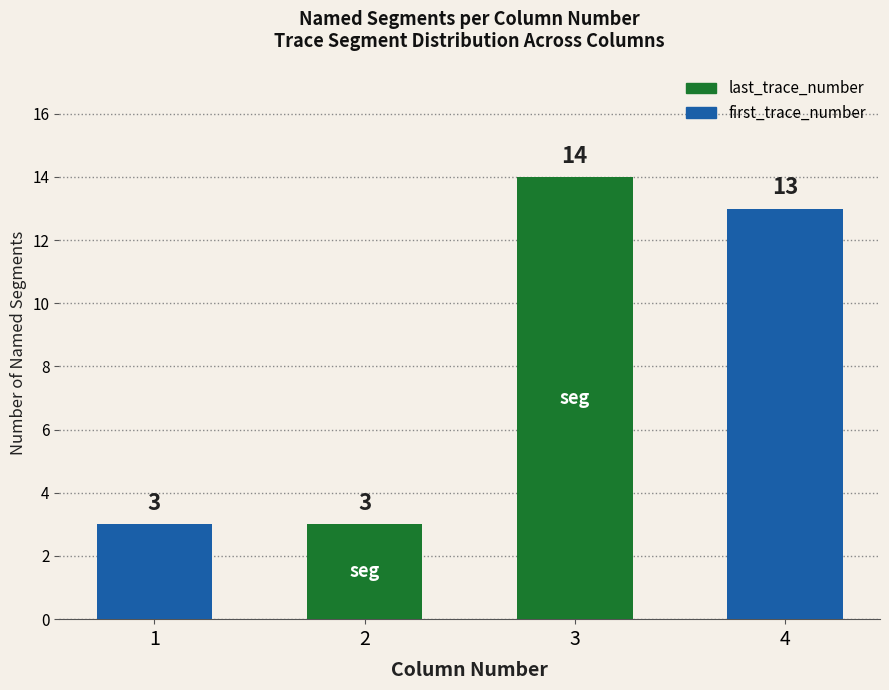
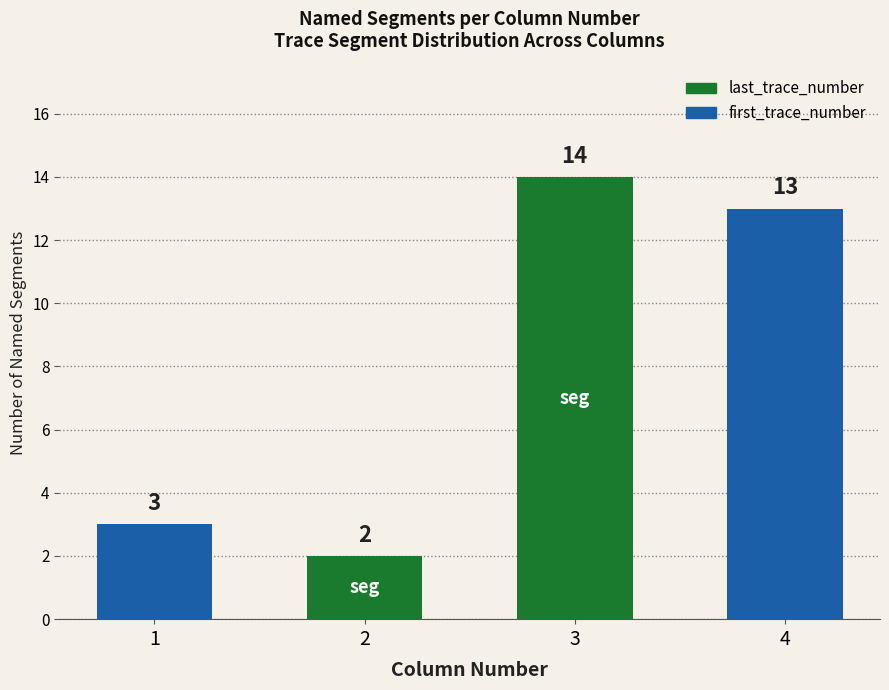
2: 3 -> 2
